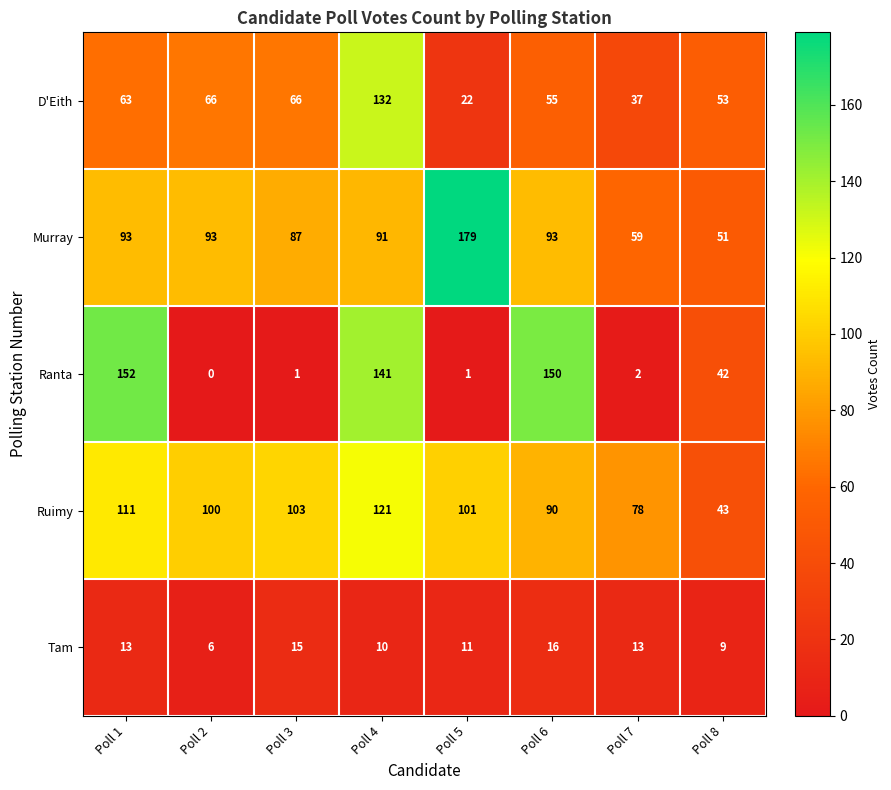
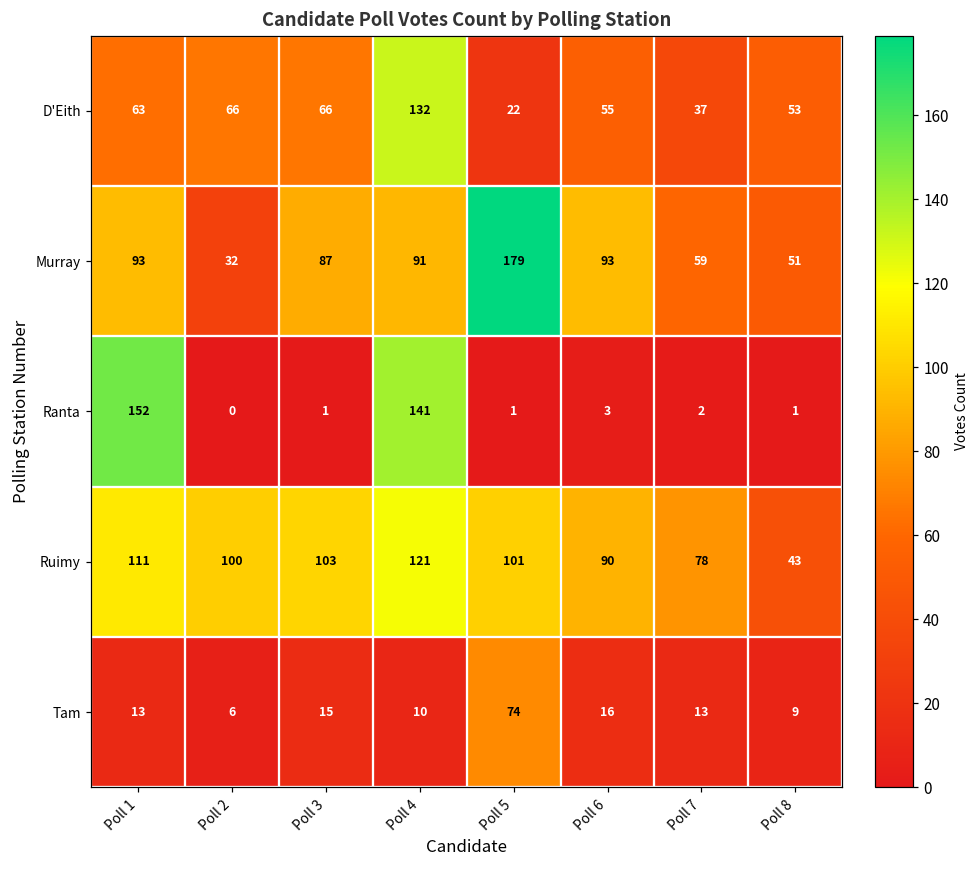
Murray, Poll 2: 93 -> 32
Ranta, Poll 6: 150 -> 3
Ranta, Poll 8: 42 -> 1
Tam, Poll 5: 11 -> 74
